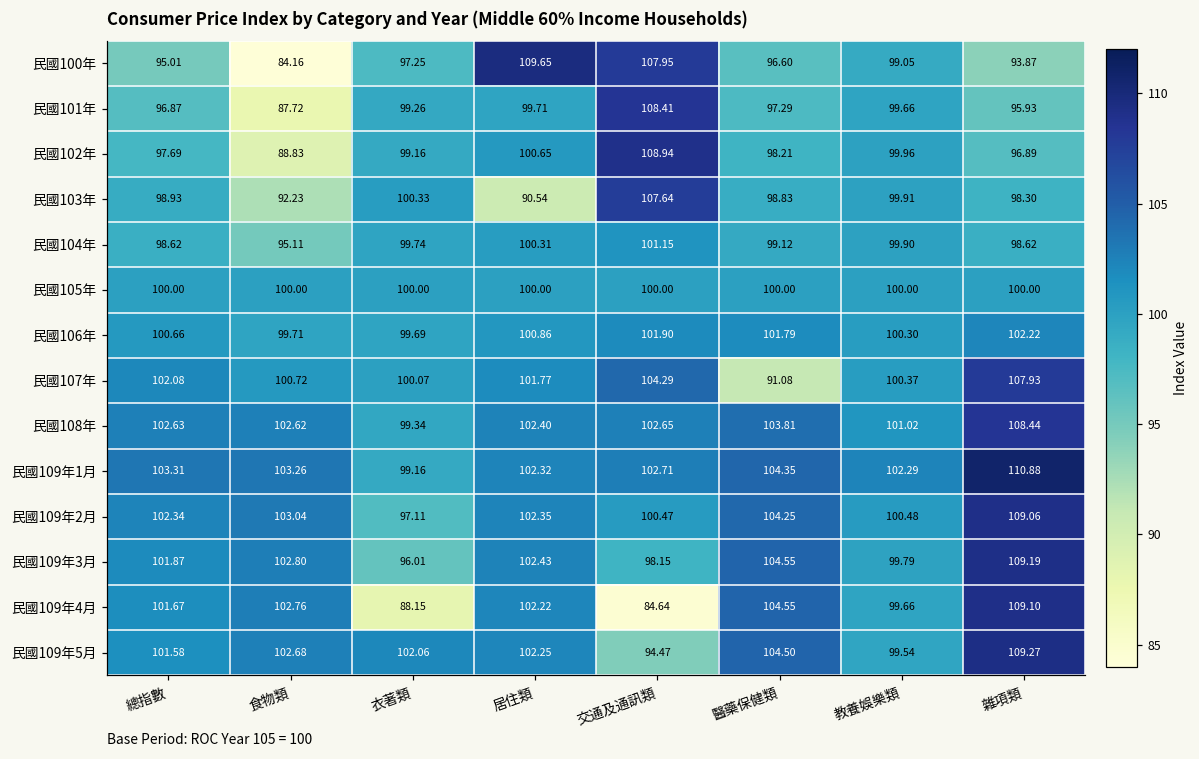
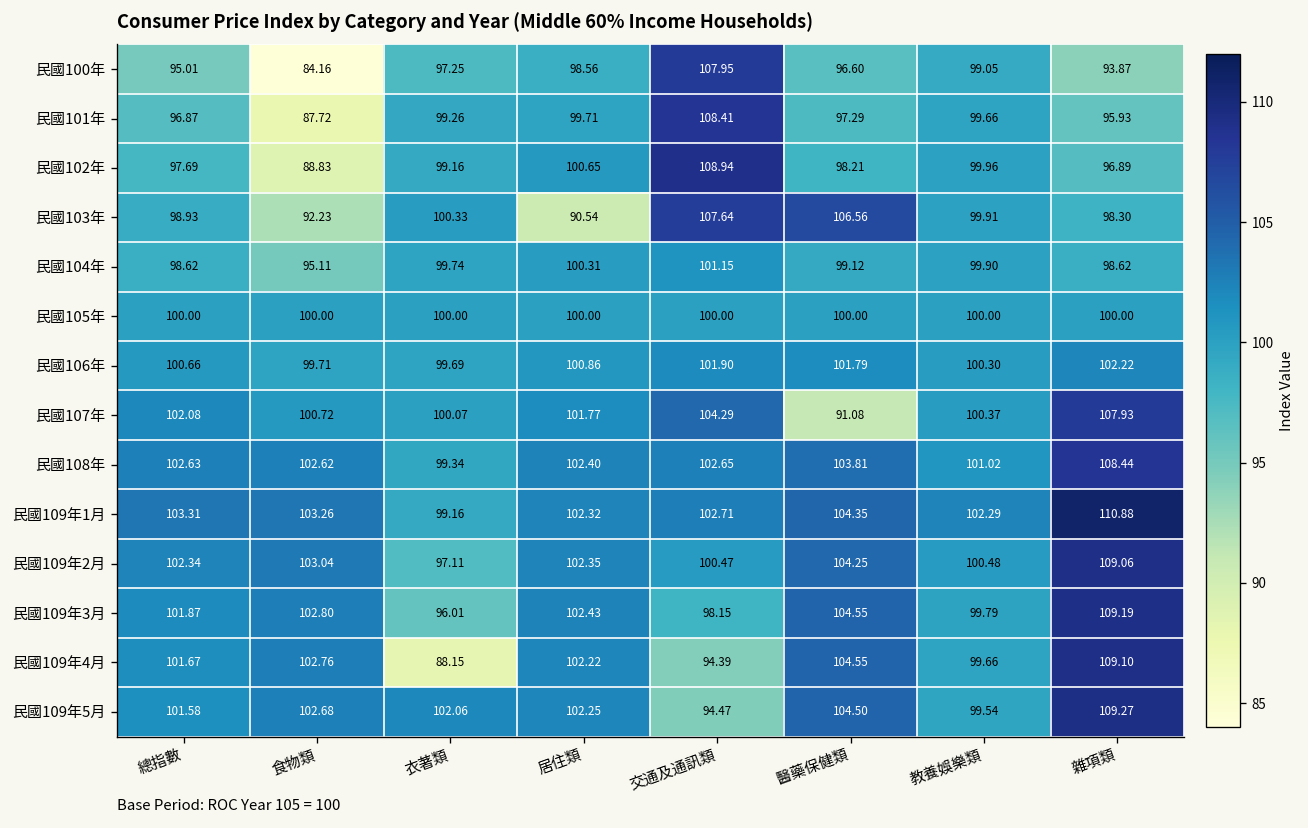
民國100年, 居住類: 109.65 -> 98.56
民國103年, 醫藥保健類: 98.83 -> 106.56
民國109年4月, 交通及通訊類: 84.64 -> 94.39
